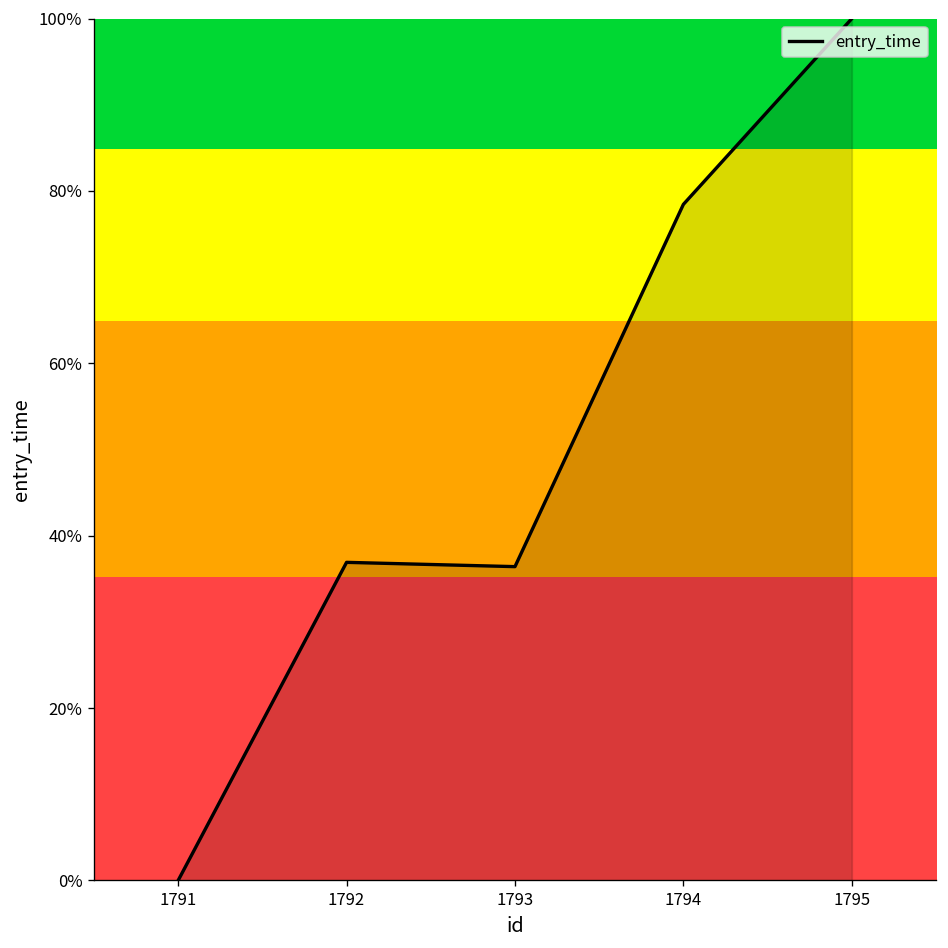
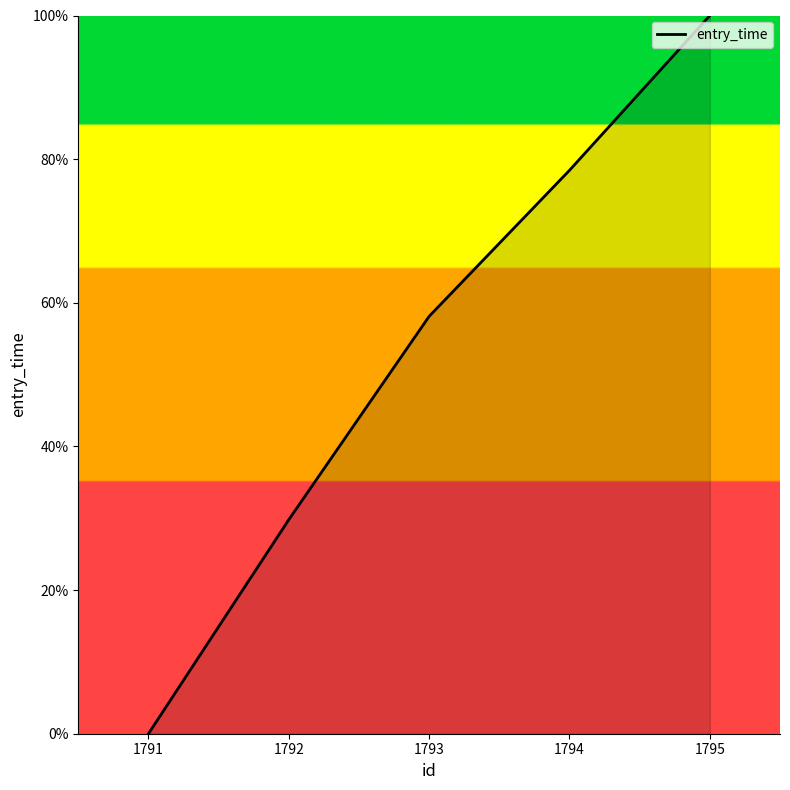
1792: 37% -> 30%
1793: 36% -> 58%
